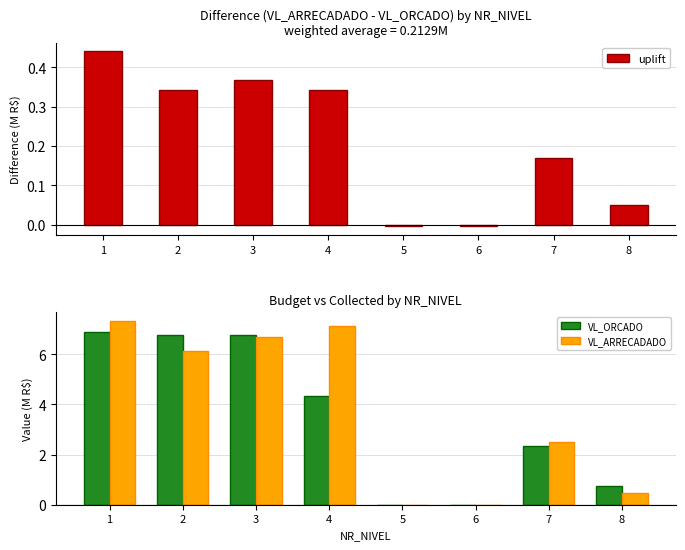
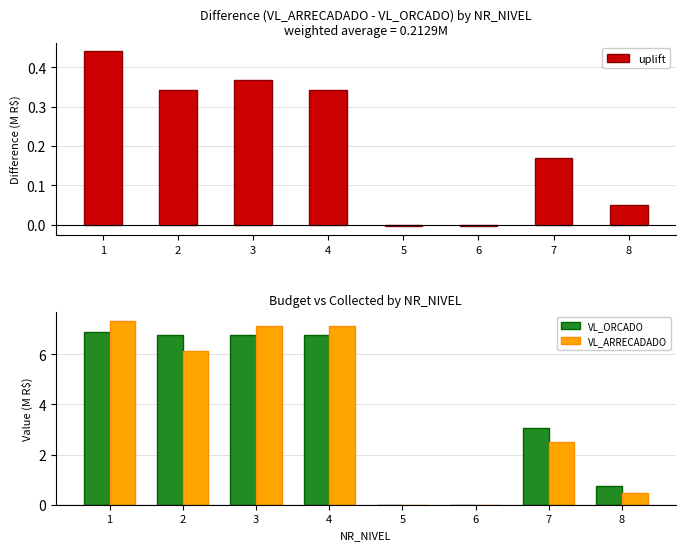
Budget vs Collected by NR_NIVEL, VL_ARRECADADO, 3: 6.7 -> 7.1
Budget vs Collected by NR_NIVEL, VL_ORCADO, 4: 4.3 -> 6.8
Budget vs Collected by NR_NIVEL, VL_ORCADO, 7: 2.3 -> 3.1
